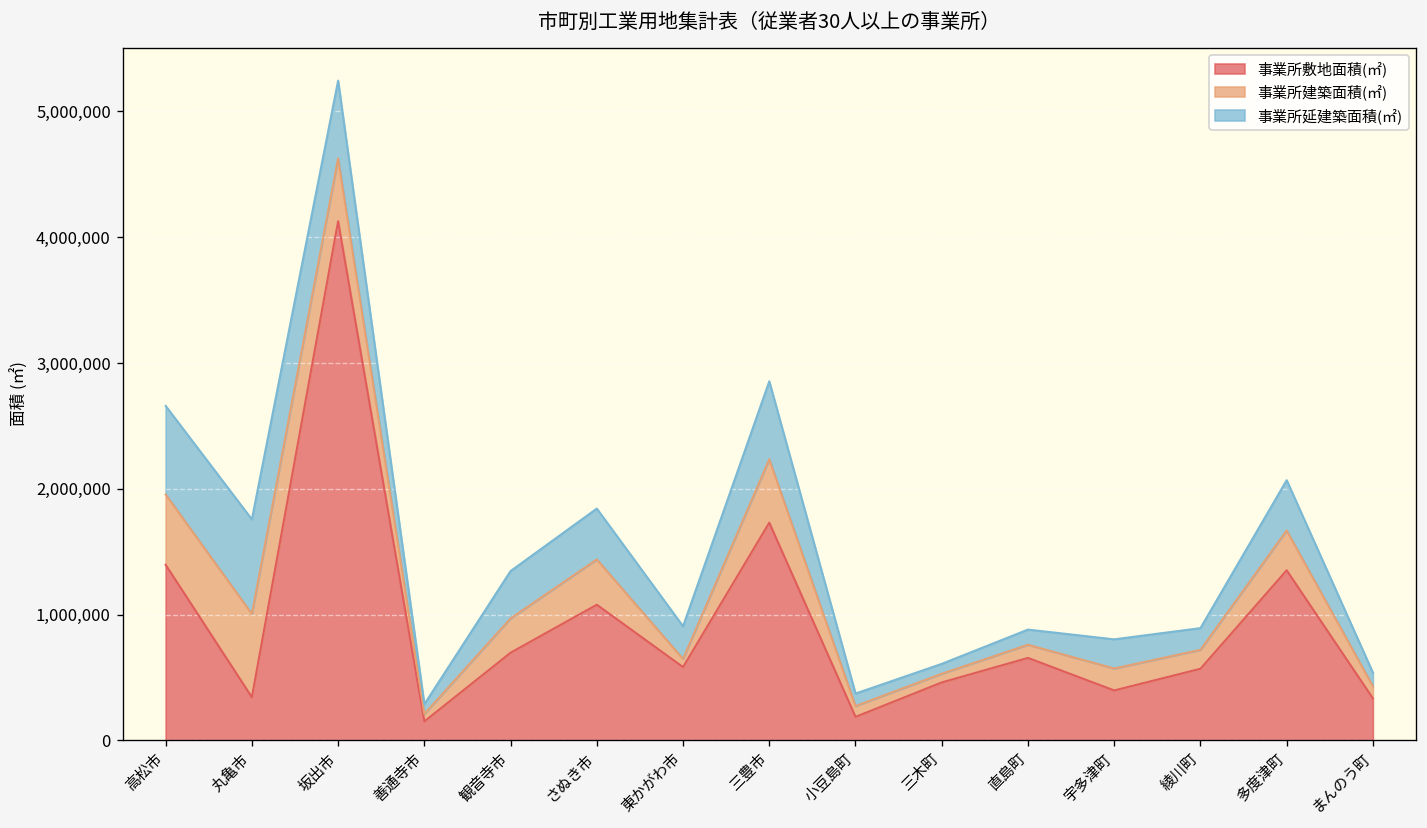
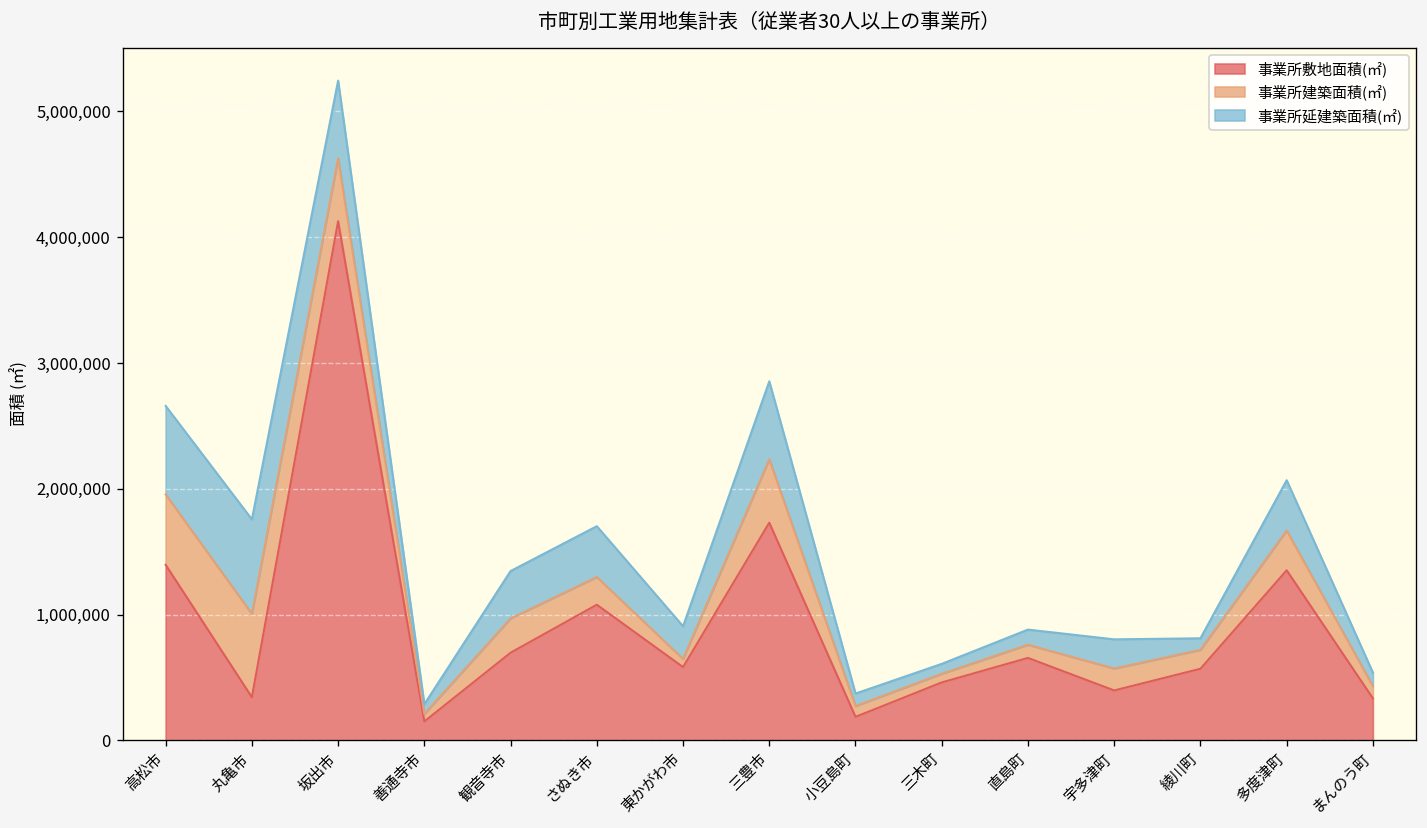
事業所建築面積(㎡), さぬき市: 360,000 -> 220,000
事業所延建築面積(㎡), 綾川町: 170,000 -> 90,000
